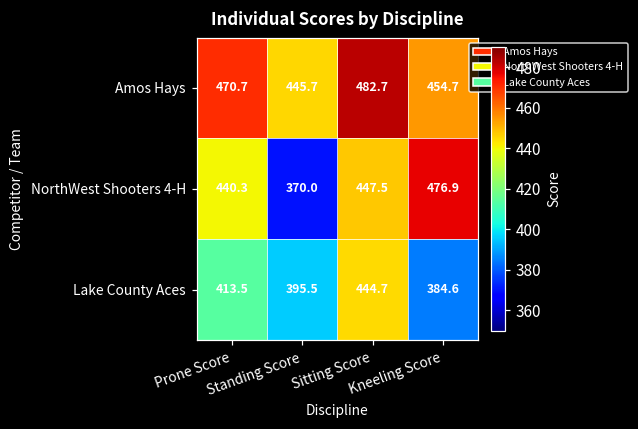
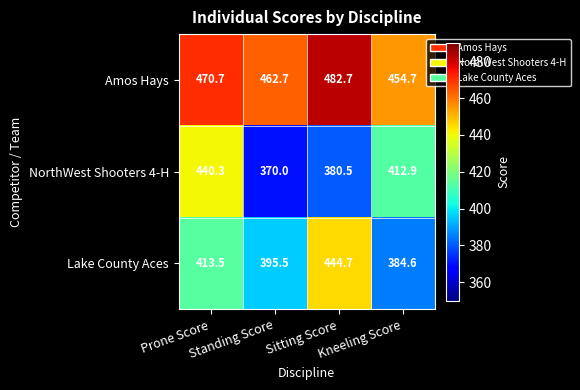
Amos Hays, Standing Score: 445.7 -> 462.7
NorthWest Shooters 4-H, Sitting Score: 447.5 -> 380.5
NorthWest Shooters 4-H, Kneeling Score: 476.9 -> 412.9
